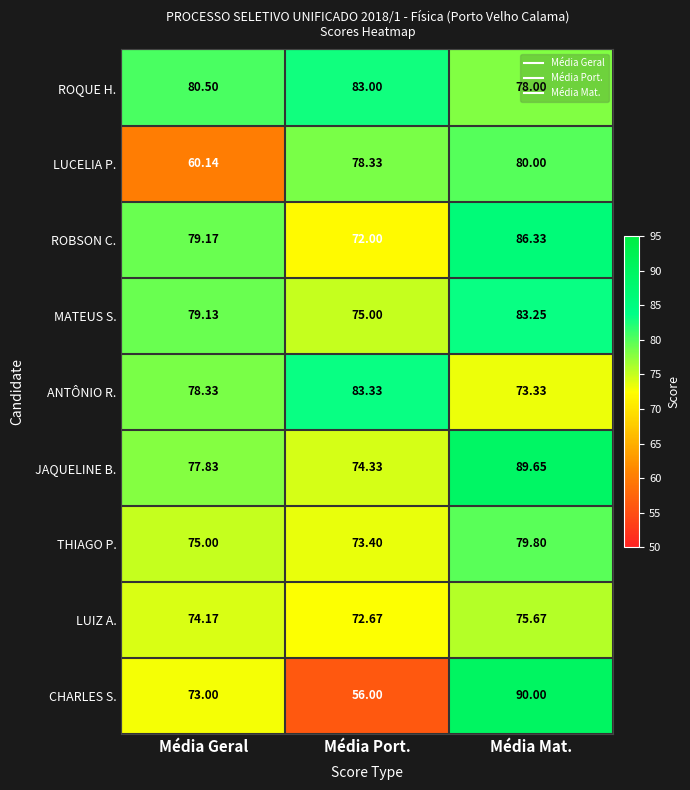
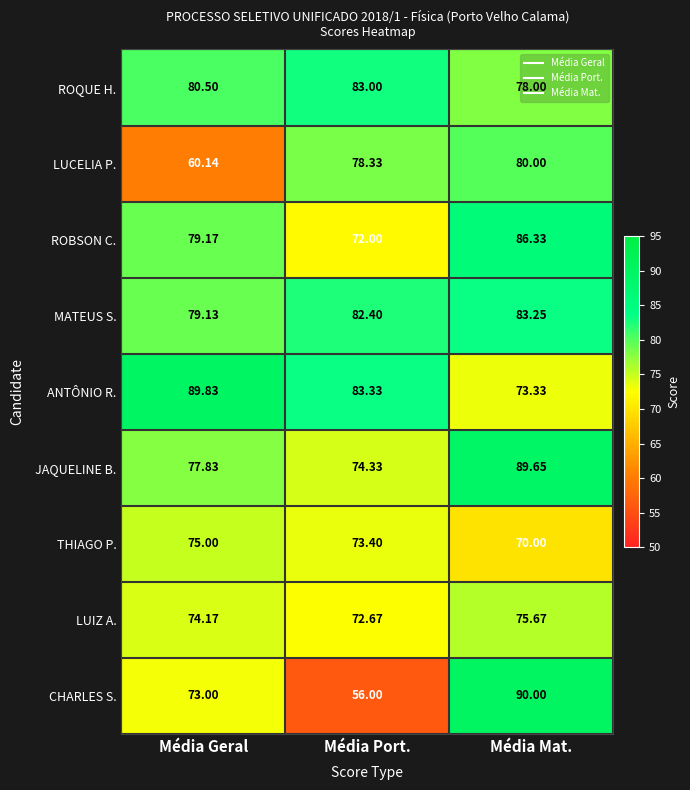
MATEUS S., Média Port.: 75.00 -> 82.40
ANTÔNIO R., Média Geral: 78.33 -> 89.83
THIAGO P., Média Mat.: 79.80 -> 70.00
